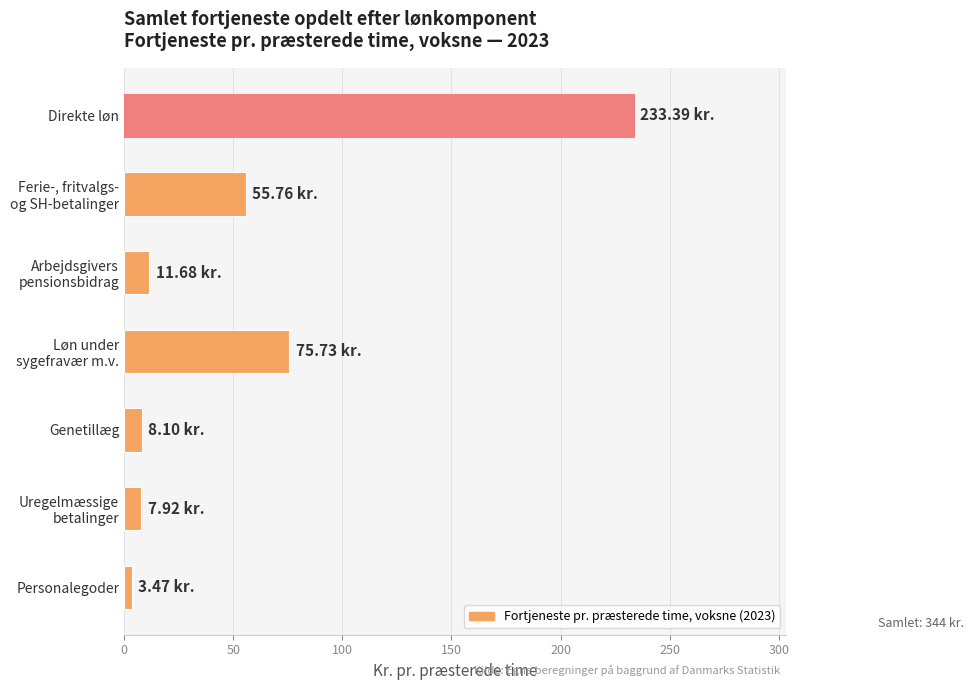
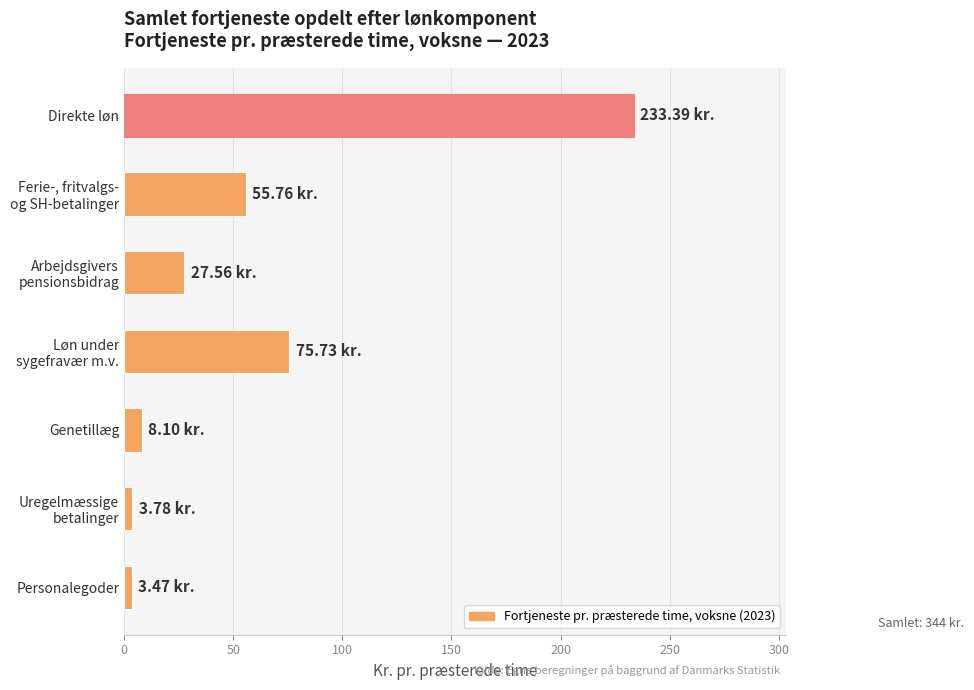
Arbejdsgivers pensionsbidrag: 11.68 -> 27.56
Uregelmæssige betalinger: 7.92 -> 3.78
